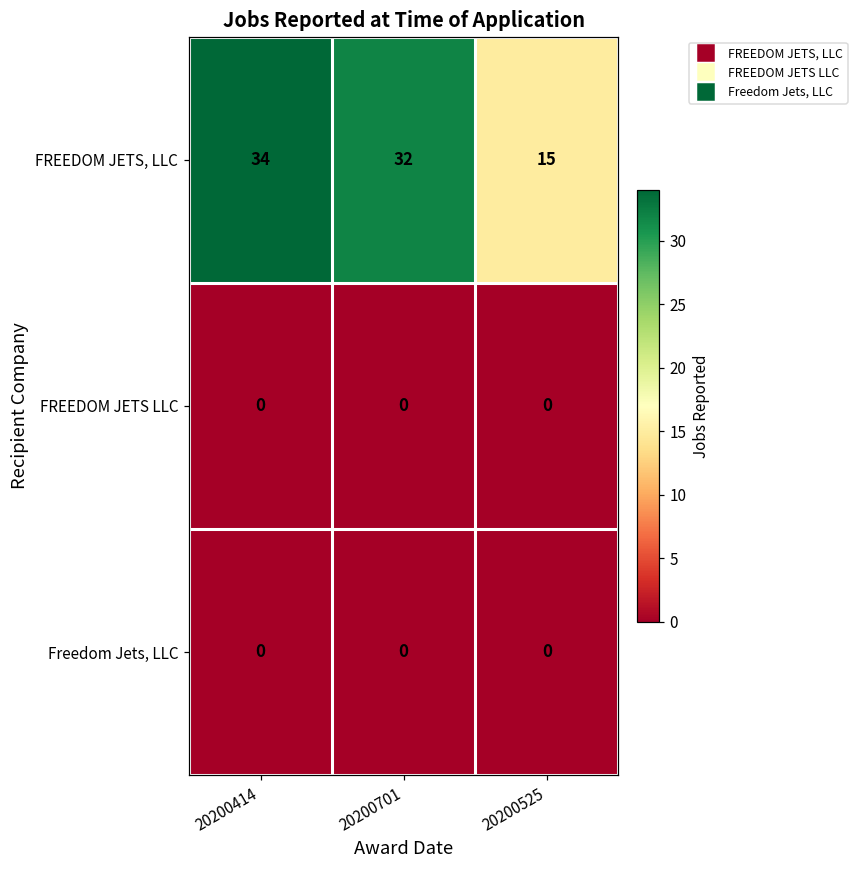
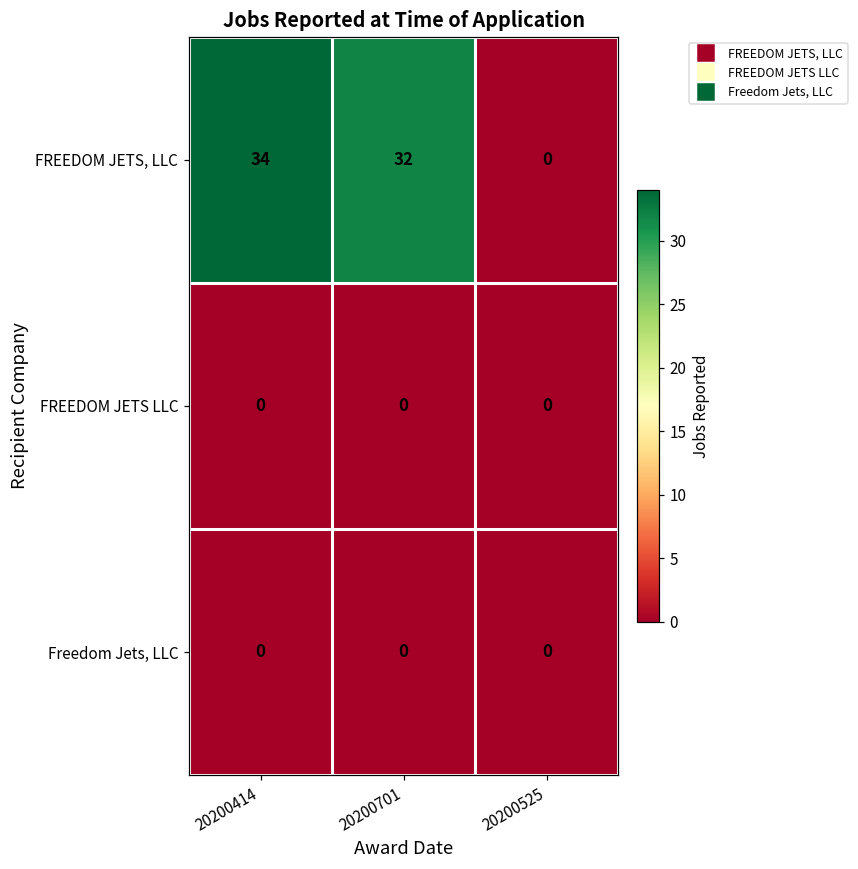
FREEDOM JETS, LLC, 20200525: 15 -> 0
